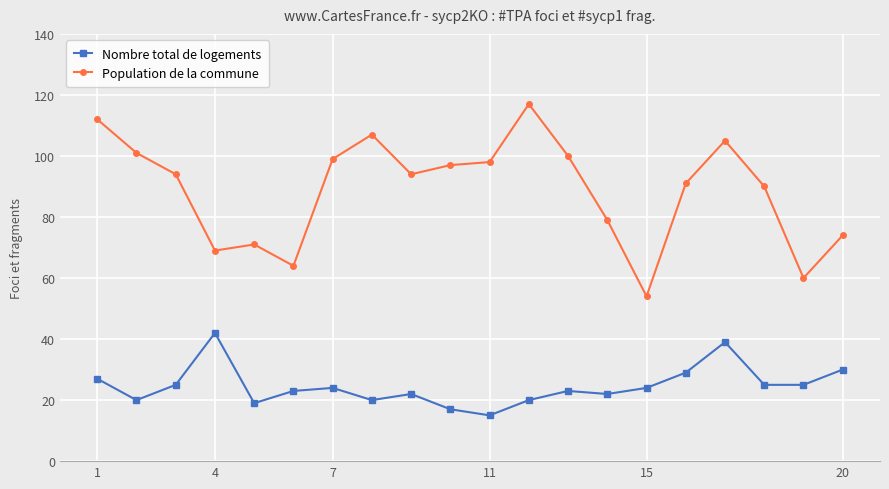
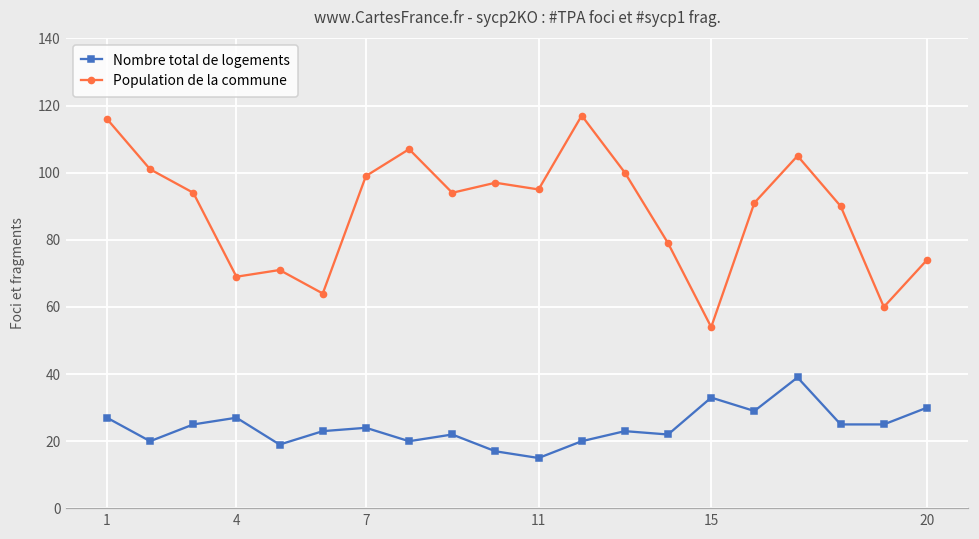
Population de la commune, 1: 112 -> 116
Nombre total de logements, 4: 42 -> 27
Population de la commune, 11: 98 -> 95
Nombre total de logements, 15: 24 -> 33
